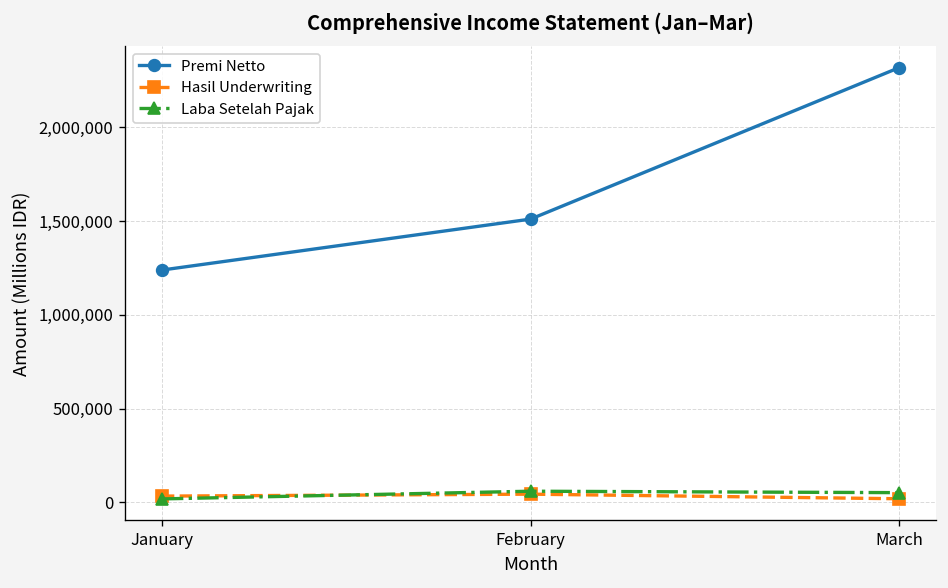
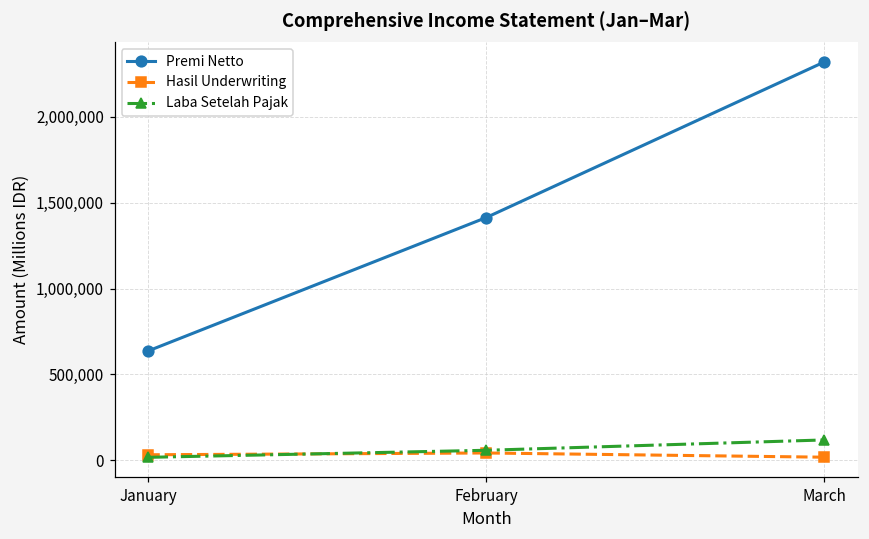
Premi Netto, January: 1,240,000 -> 640,000
Premi Netto, February: 1,510,000 -> 1,410,000
Laba Setelah Pajak, March: 50,000 -> 120,000
